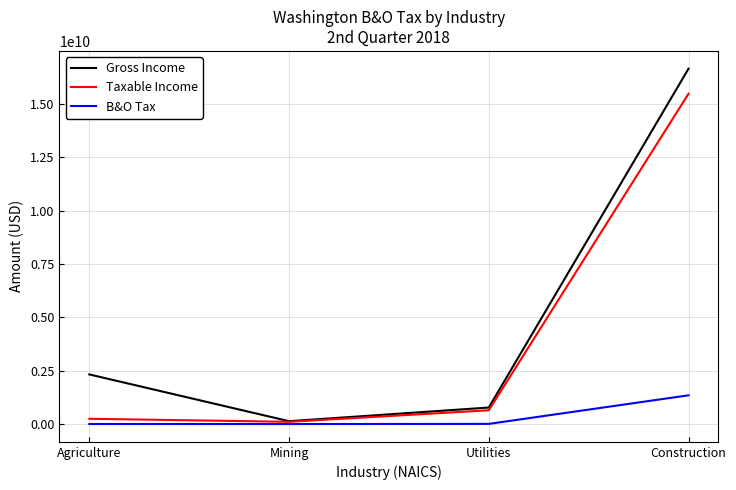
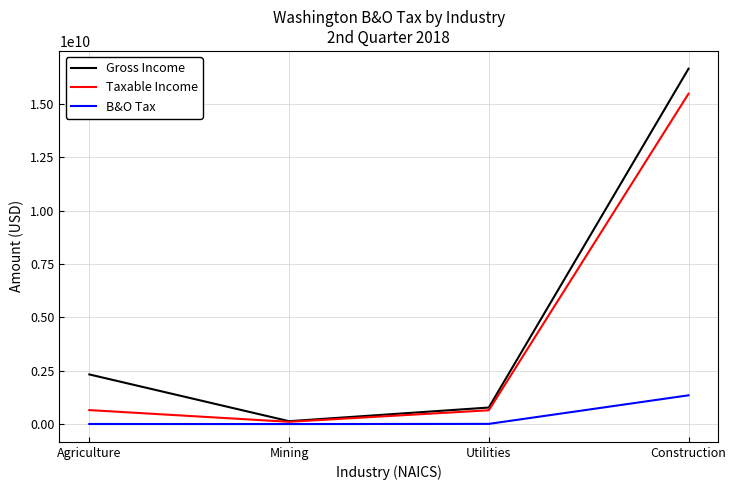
Taxable Income, Agriculture: 200000000 -> 700000000
